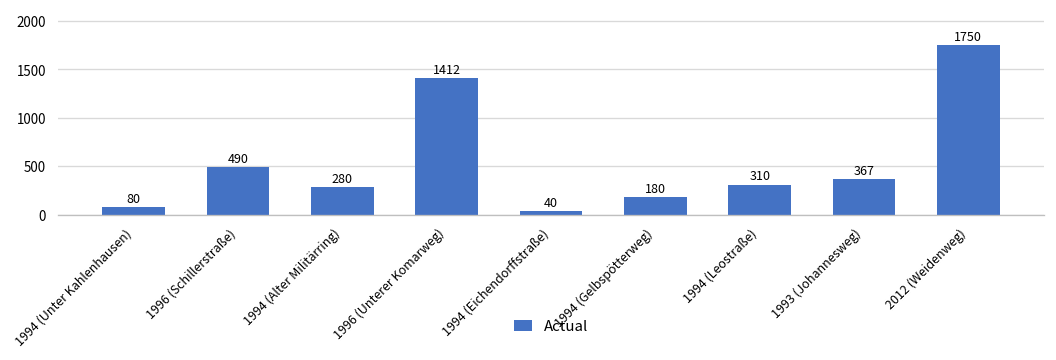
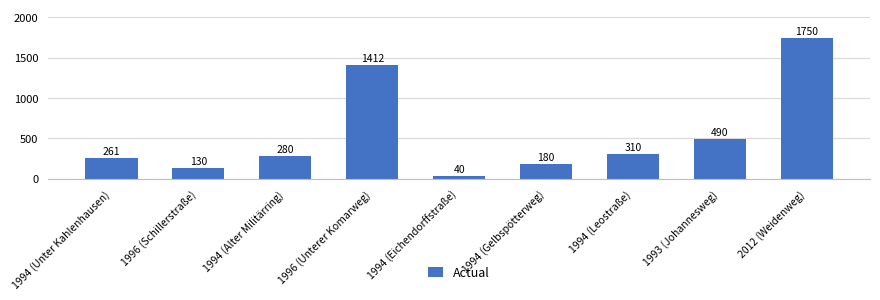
1994 (Unter Kahlenhausen): 80 -> 261
1996 (Schillerstraße): 490 -> 130
1993 (Johannesweg): 367 -> 490
